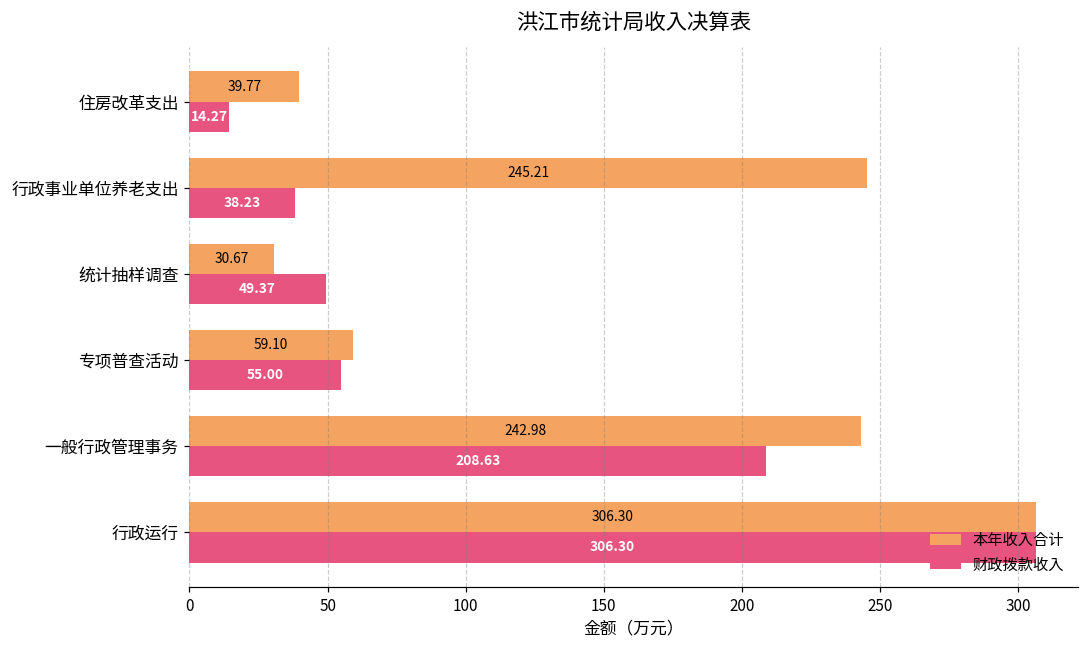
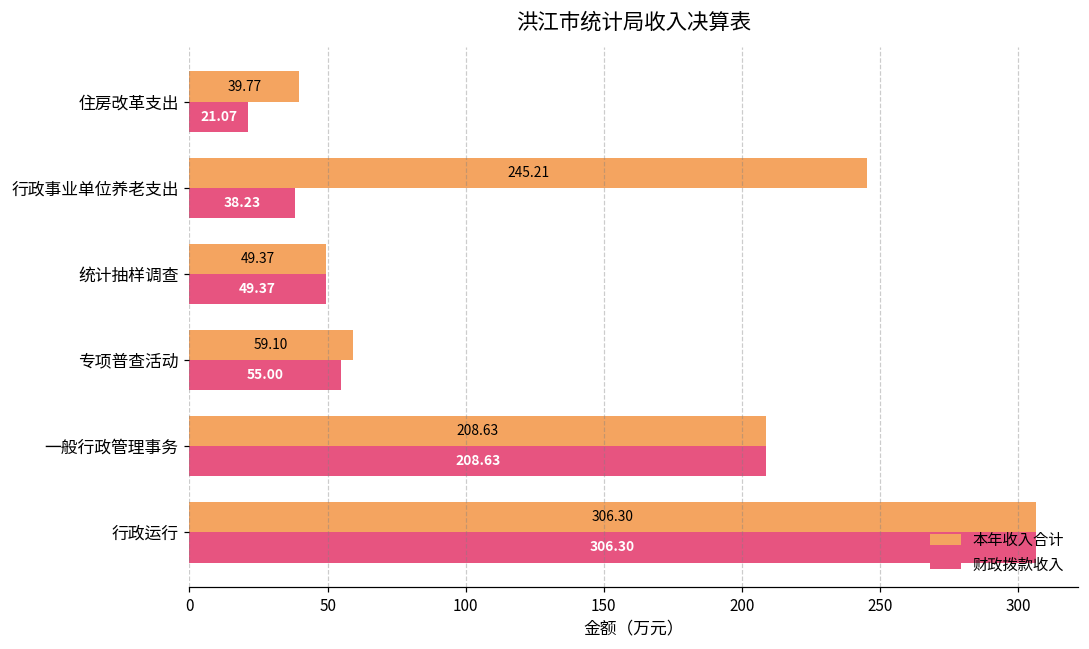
财政拨款收入, 住房改革支出: 14.27 -> 21.07
本年收入合计, 统计抽样调查: 30.67 -> 49.37
本年收入合计, 一般行政管理事务: 242.98 -> 208.63
